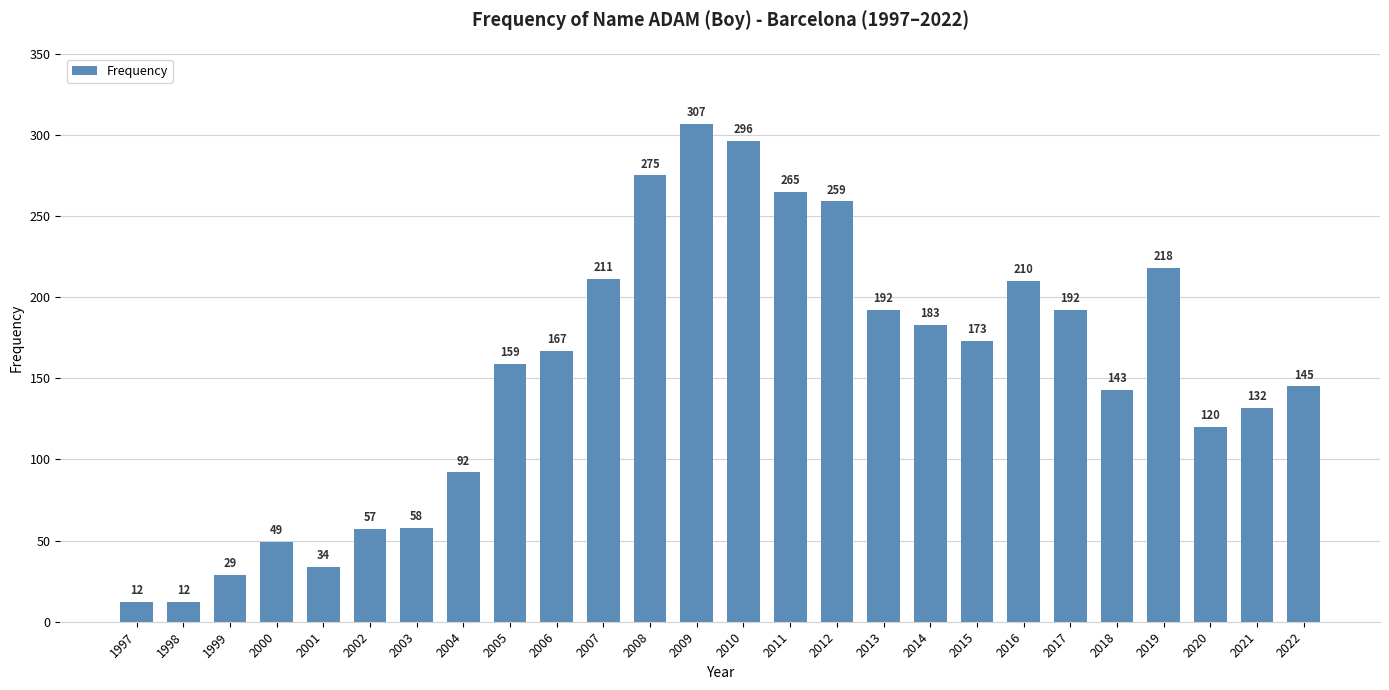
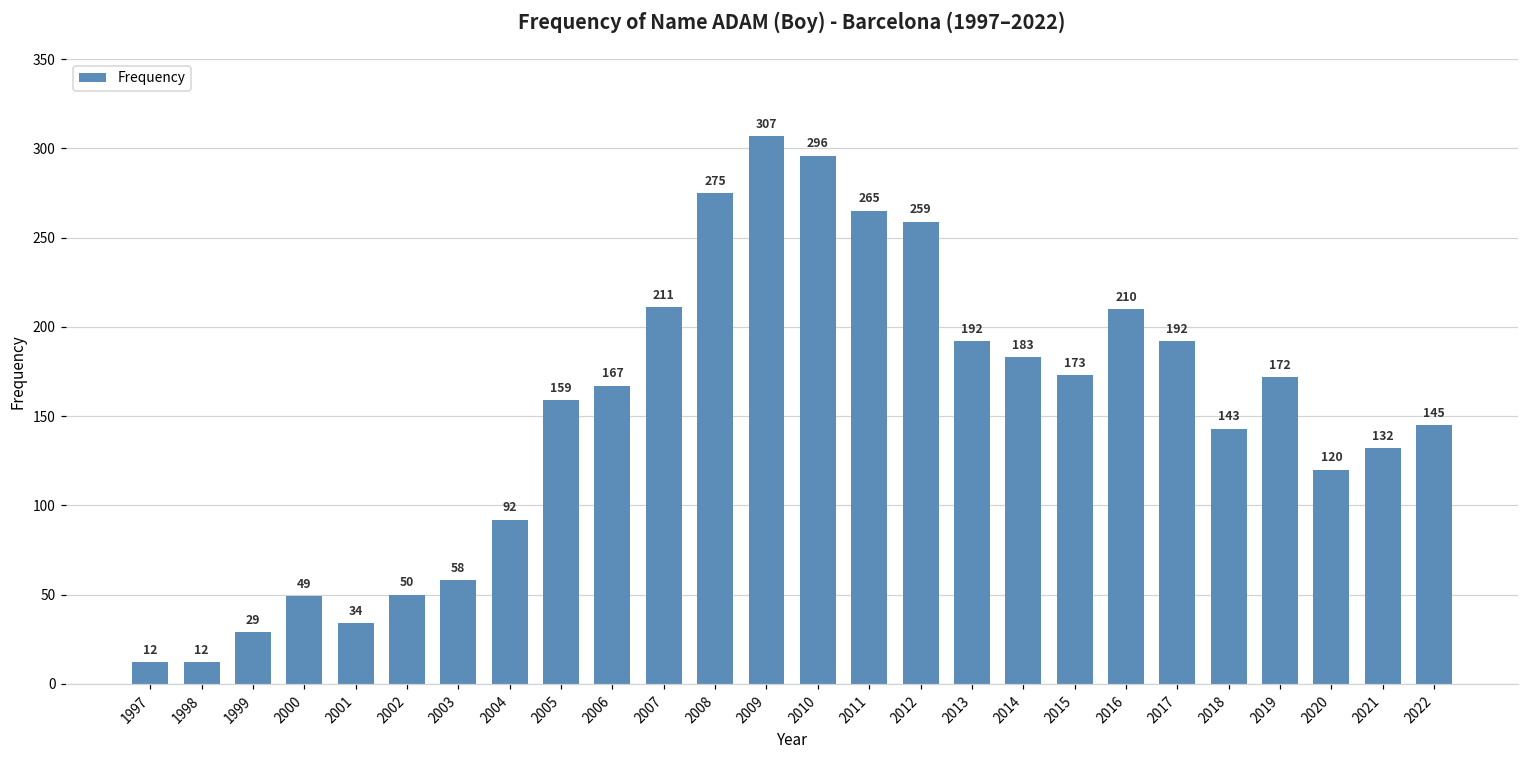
2002: 57 -> 50
2019: 218 -> 172
